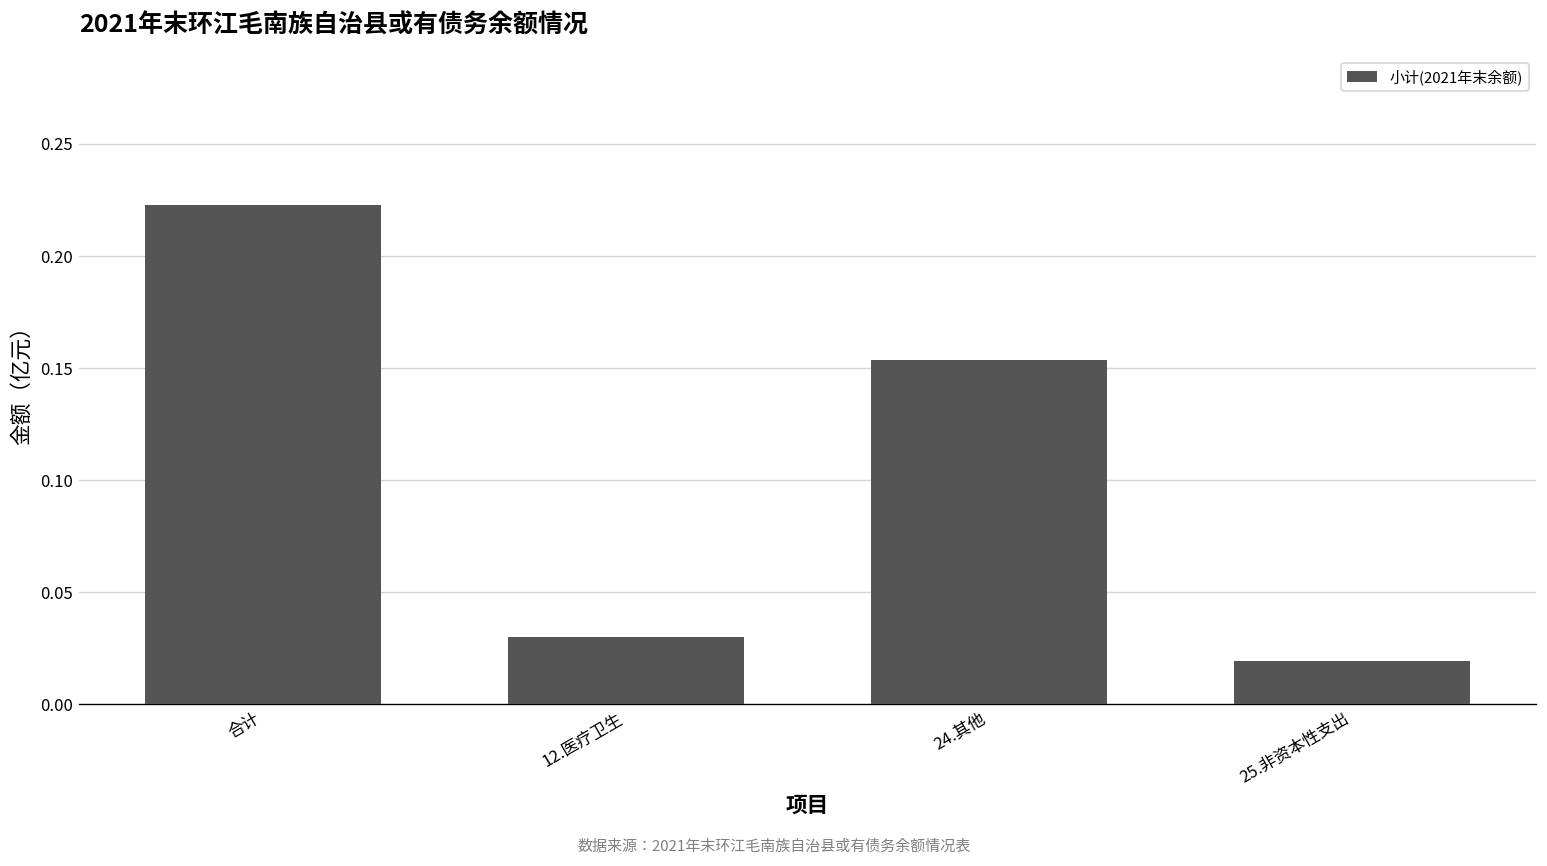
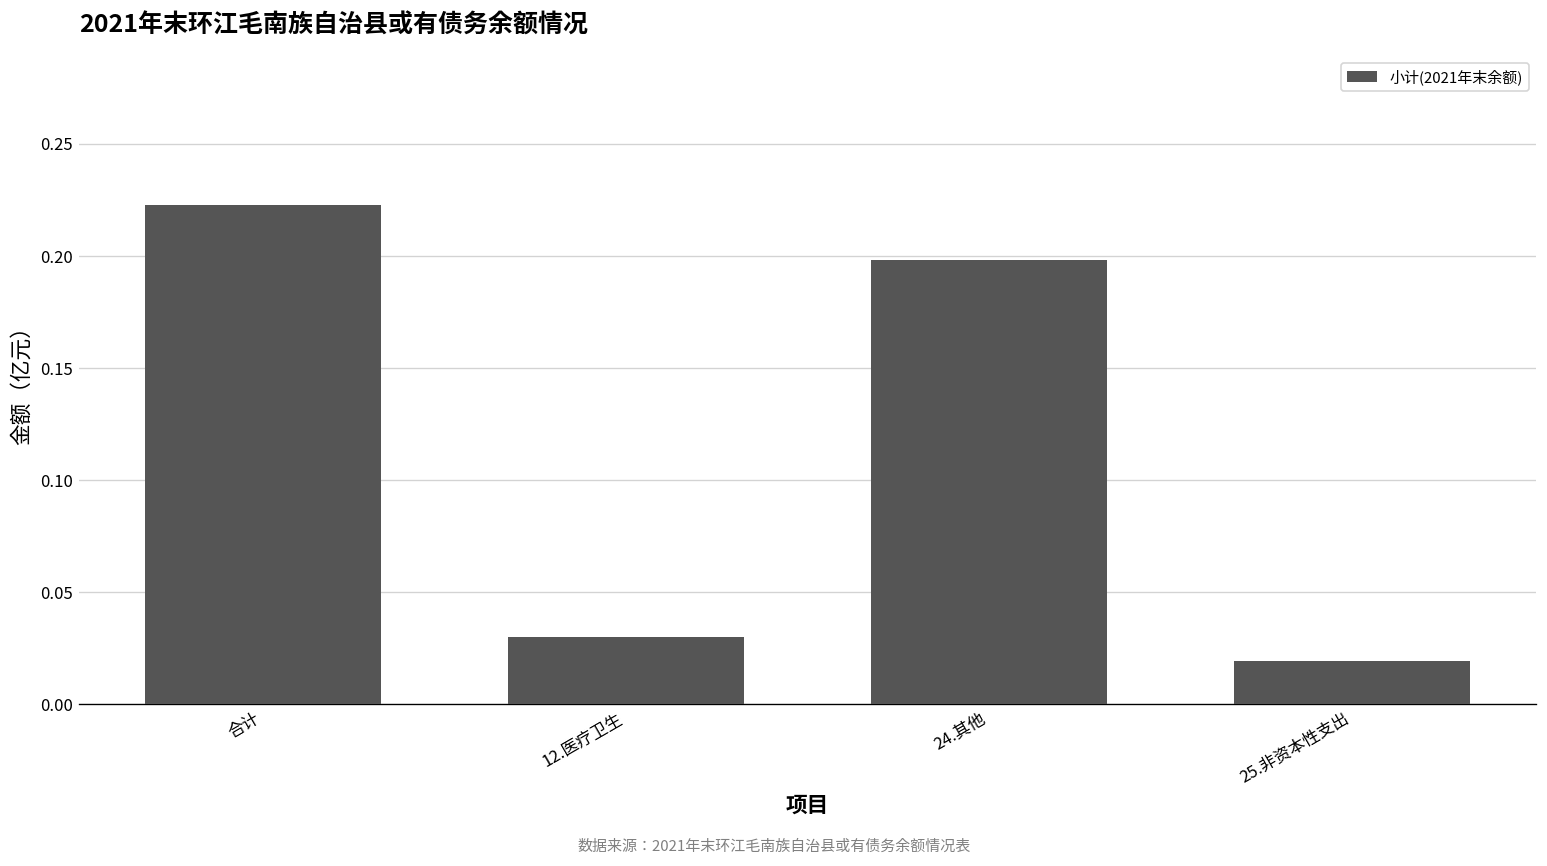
24.其他: 0.153 -> 0.198
